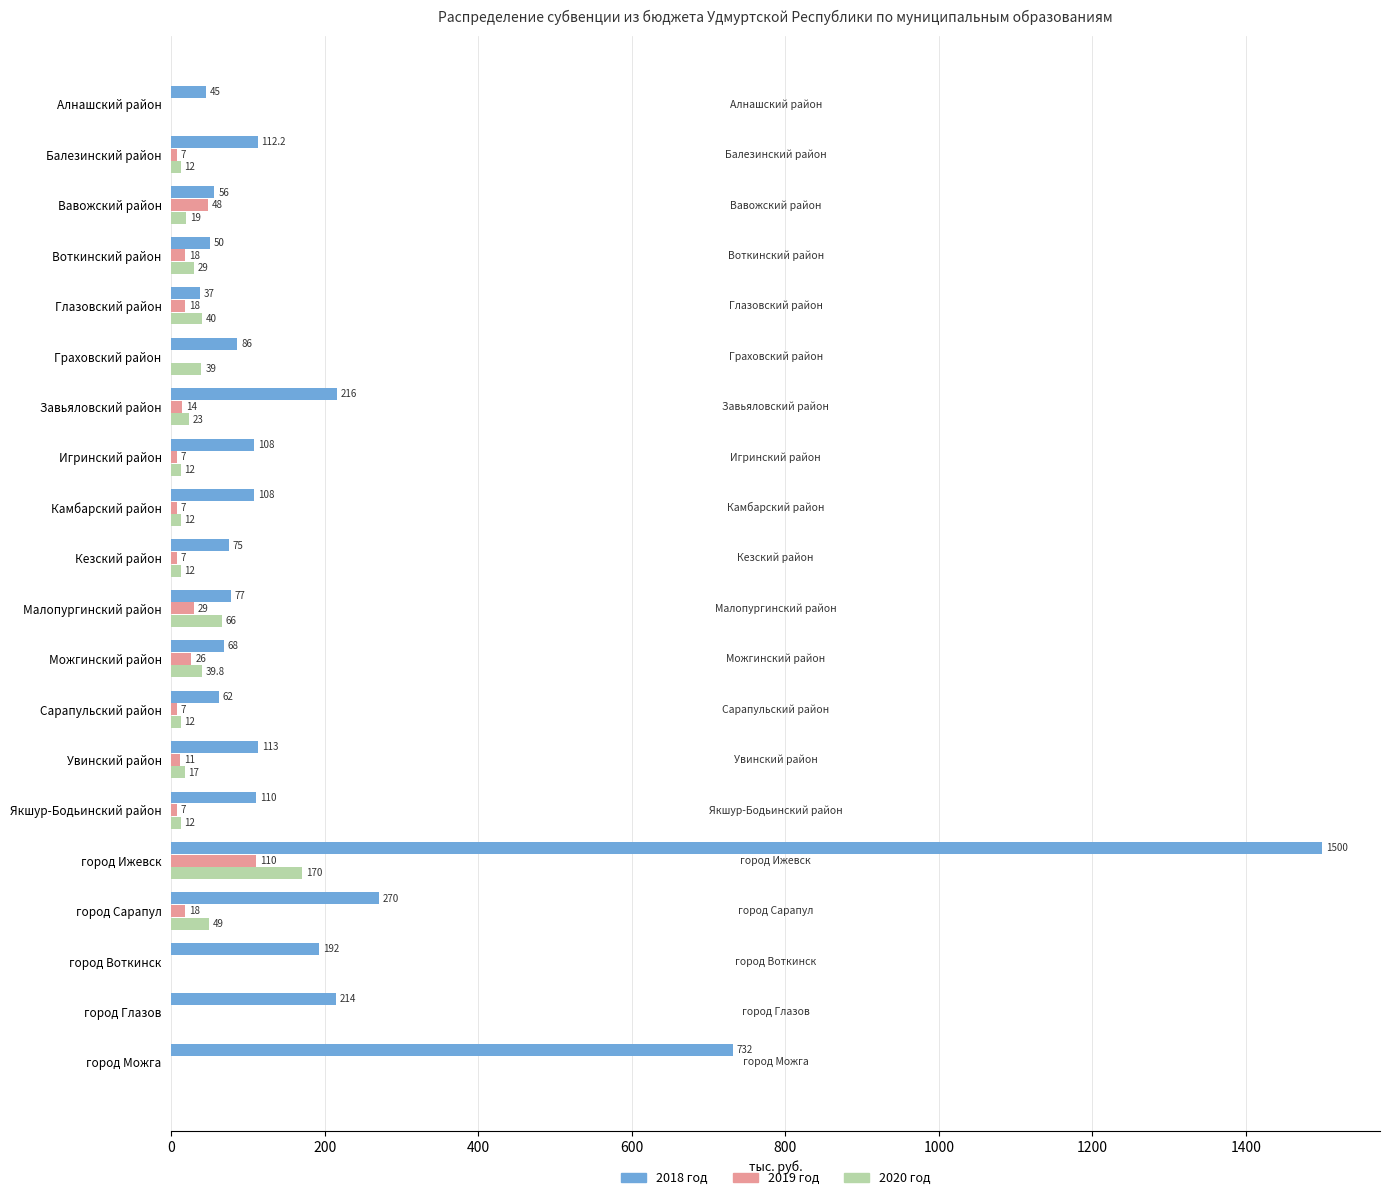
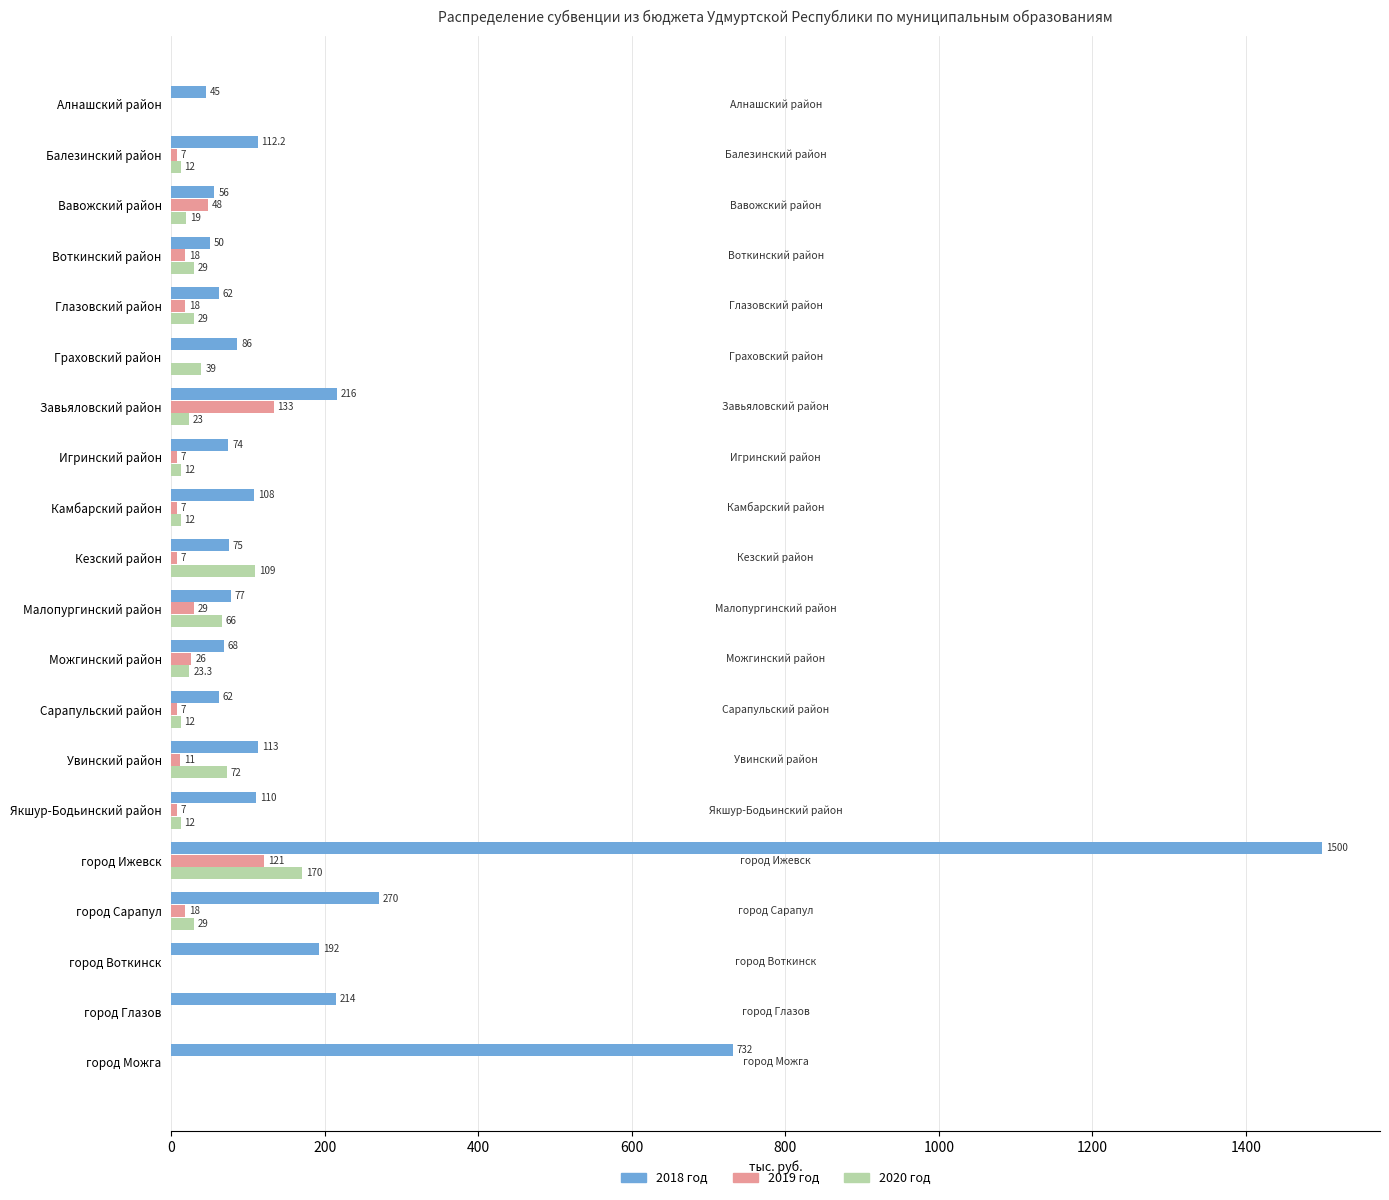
2018 год, Глазовский район: 37 -> 62
2020 год, Глазовский район: 40 -> 29
2019 год, Завьяловский район: 14 -> 133
2018 год, Игринский район: 108 -> 74
2020 год, Кезский район: 12 -> 109
2020 год, Можгинский район: 39.8 -> 23.3
2020 год, Увинский район: 17 -> 72
2019 год, город Ижевск: 110 -> 121
2020 год, город Сарапул: 49 -> 29
